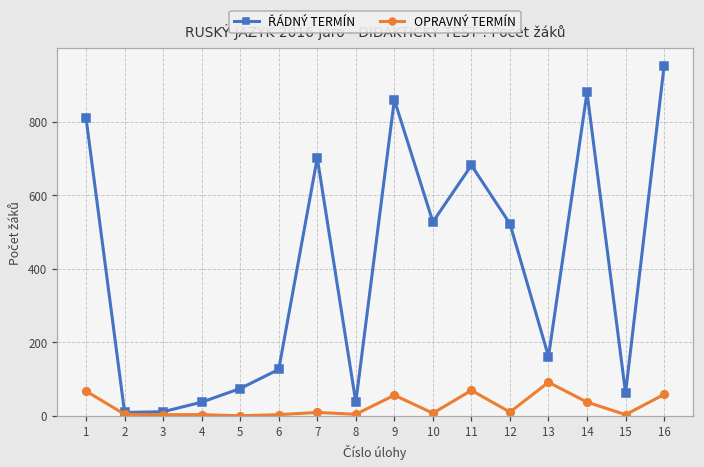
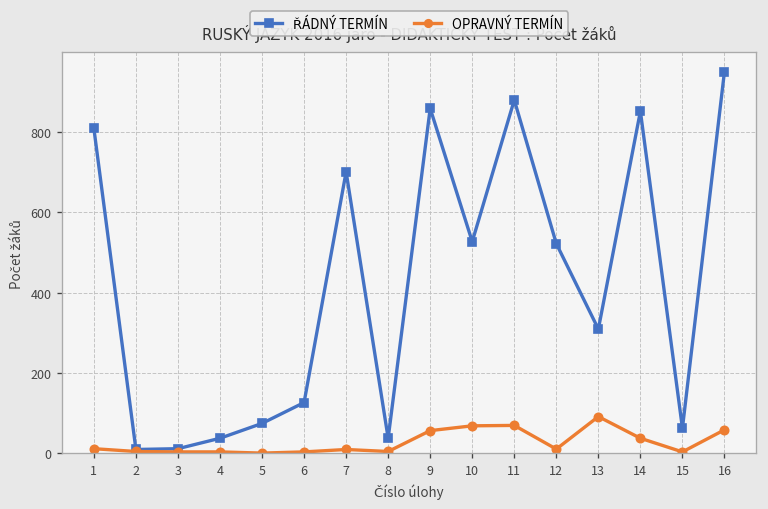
OPRAVNÝ TERMÍN, 1: 70 -> 10
OPRAVNÝ TERMÍN, 10: 10 -> 70
ŘÁDNÝ TERMÍN, 11: 680 -> 880
ŘÁDNÝ TERMÍN, 13: 160 -> 310
ŘÁDNÝ TERMÍN, 14: 880 -> 850
